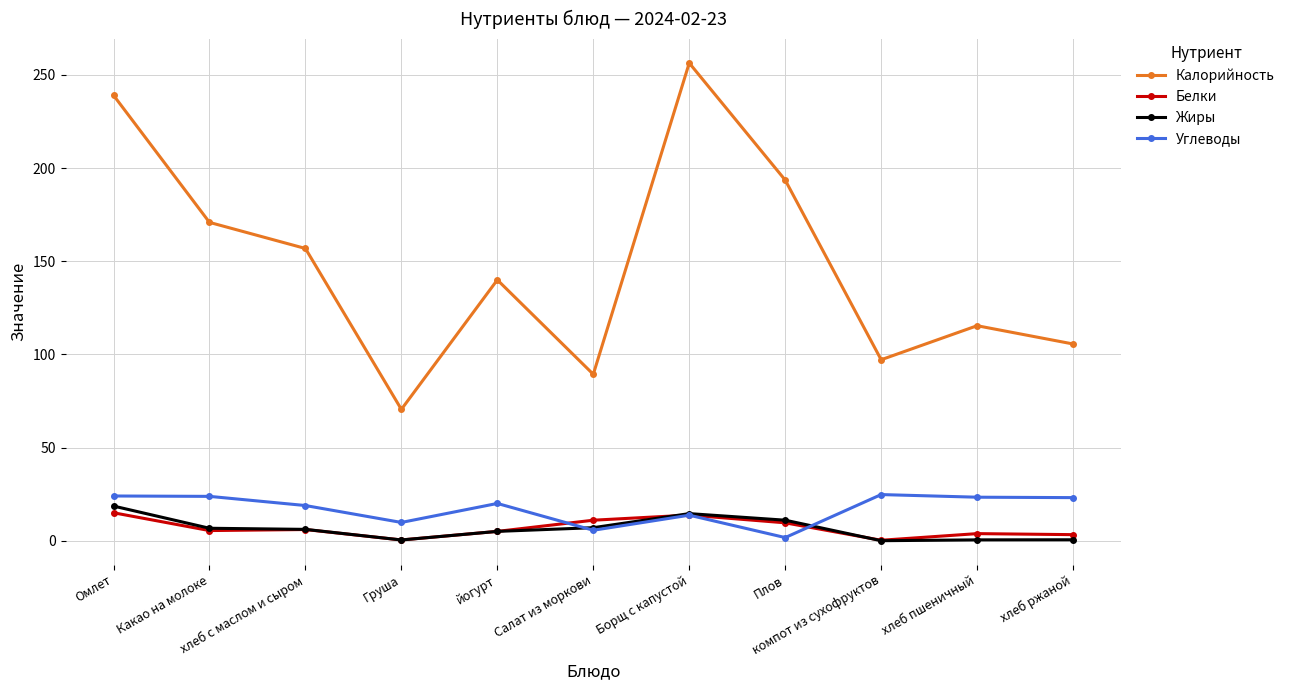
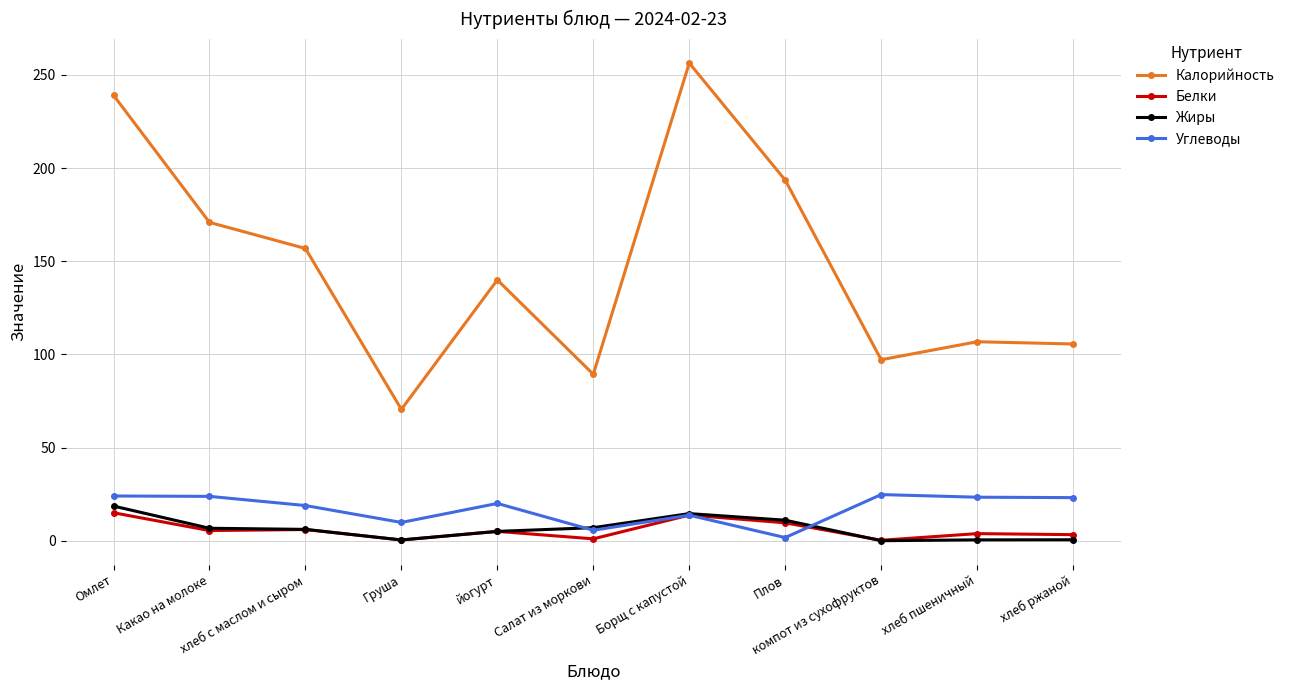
Белки, Салат из моркови: 11 -> 1
Калорийность, хлеб пшеничный: 115 -> 107
